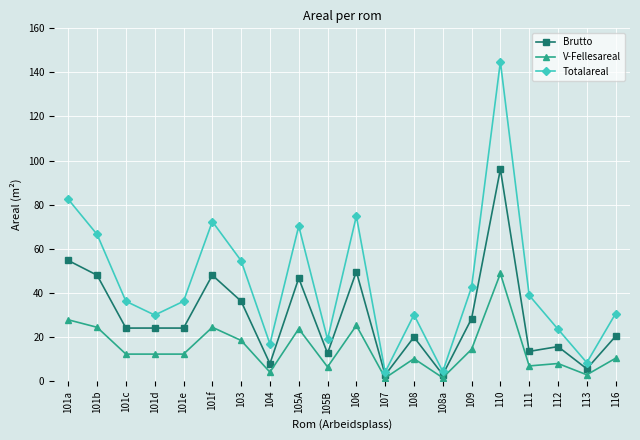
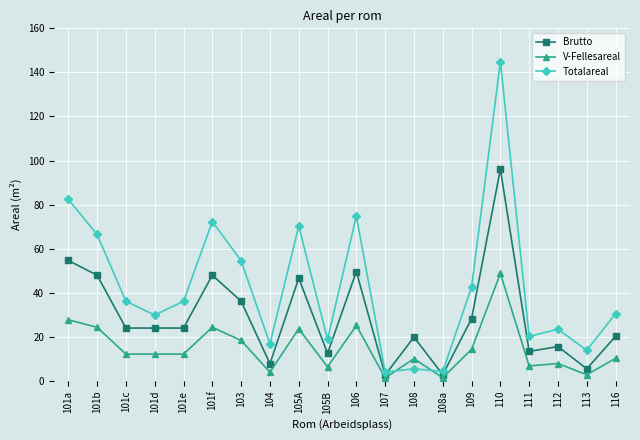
Totalareal, 108: 30 -> 6
Totalareal, 111: 39 -> 20
Totalareal, 113: 8 -> 14
